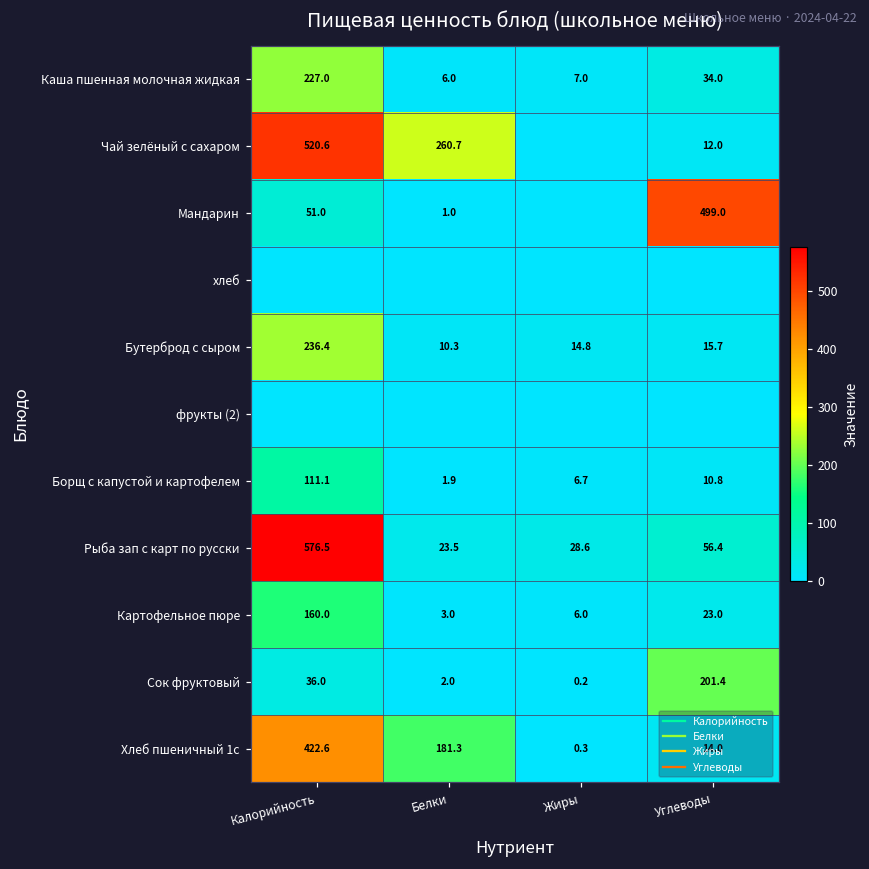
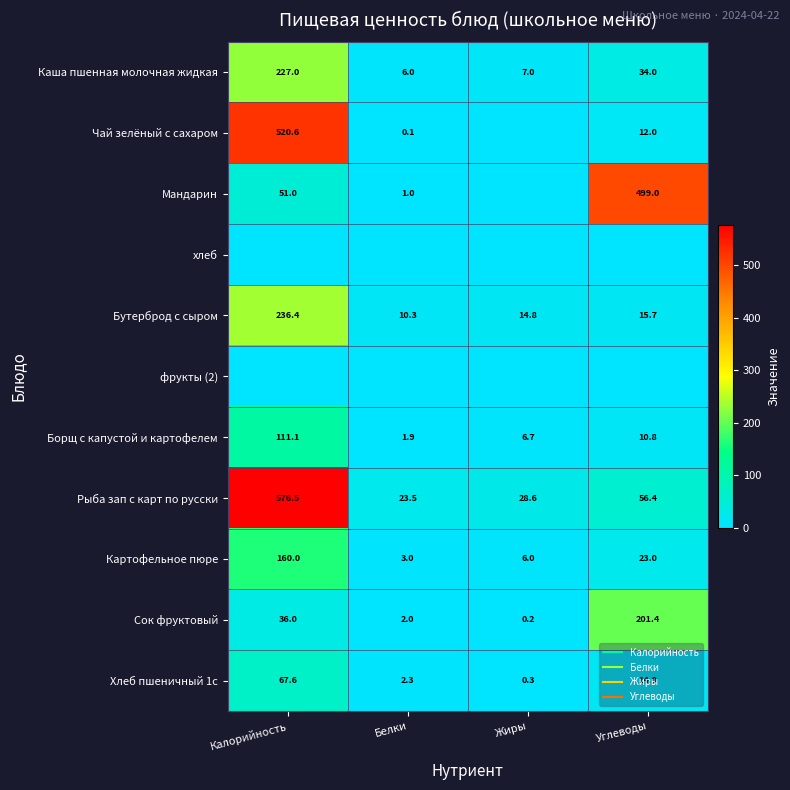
Чай зелёный с сахаром, Белки: 260.7 -> 0.1
Хлеб пшеничный 1с, Калорийность: 422.6 -> 67.6
Хлеб пшеничный 1с, Белки: 181.3 -> 2.3
